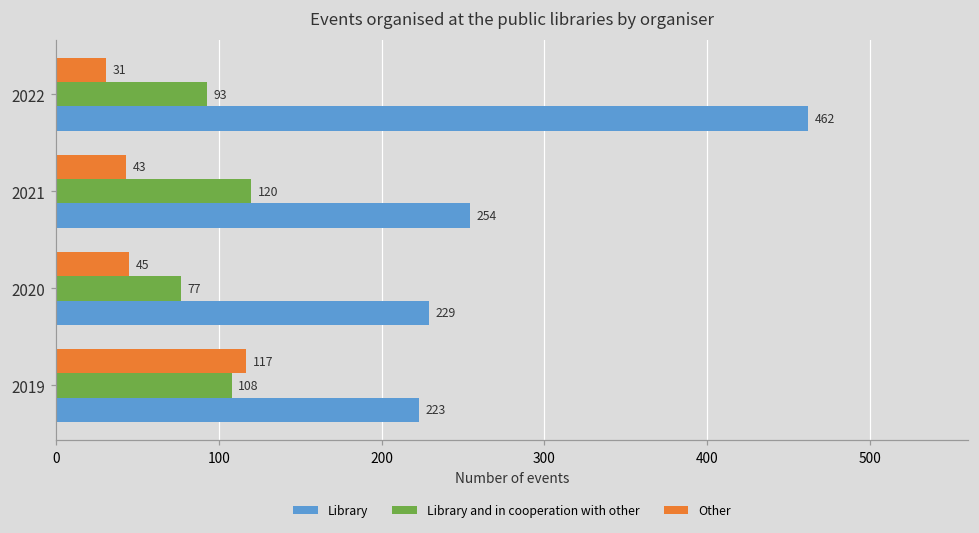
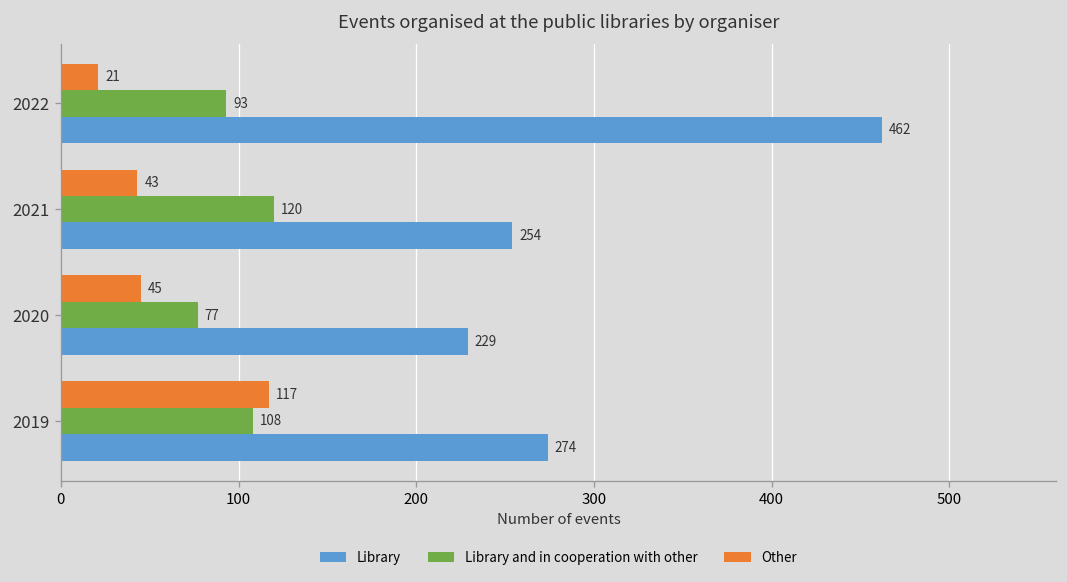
Other, 2022: 31 -> 21
Library, 2019: 223 -> 274
